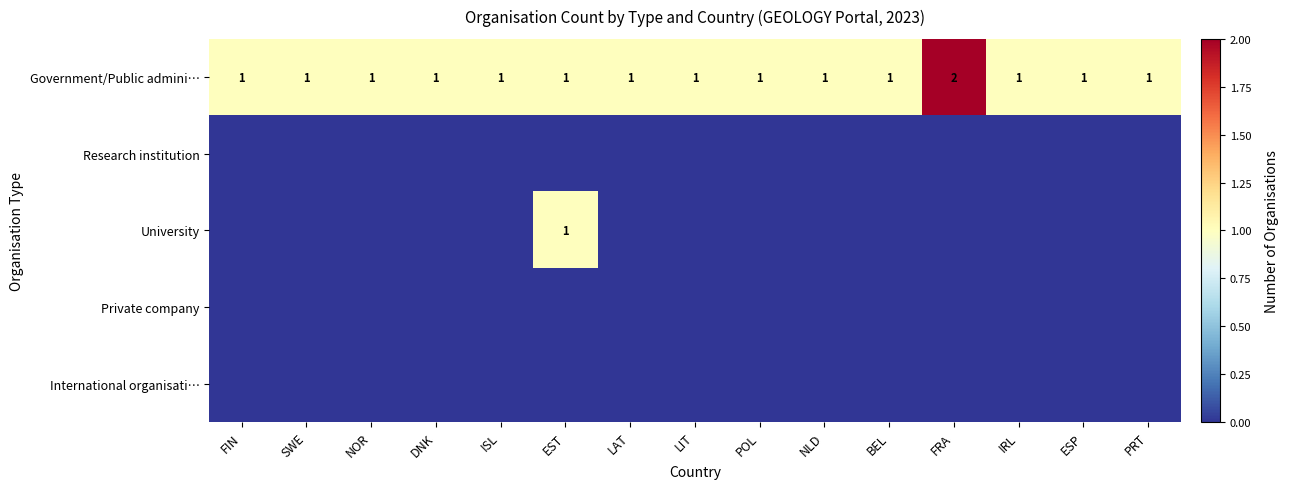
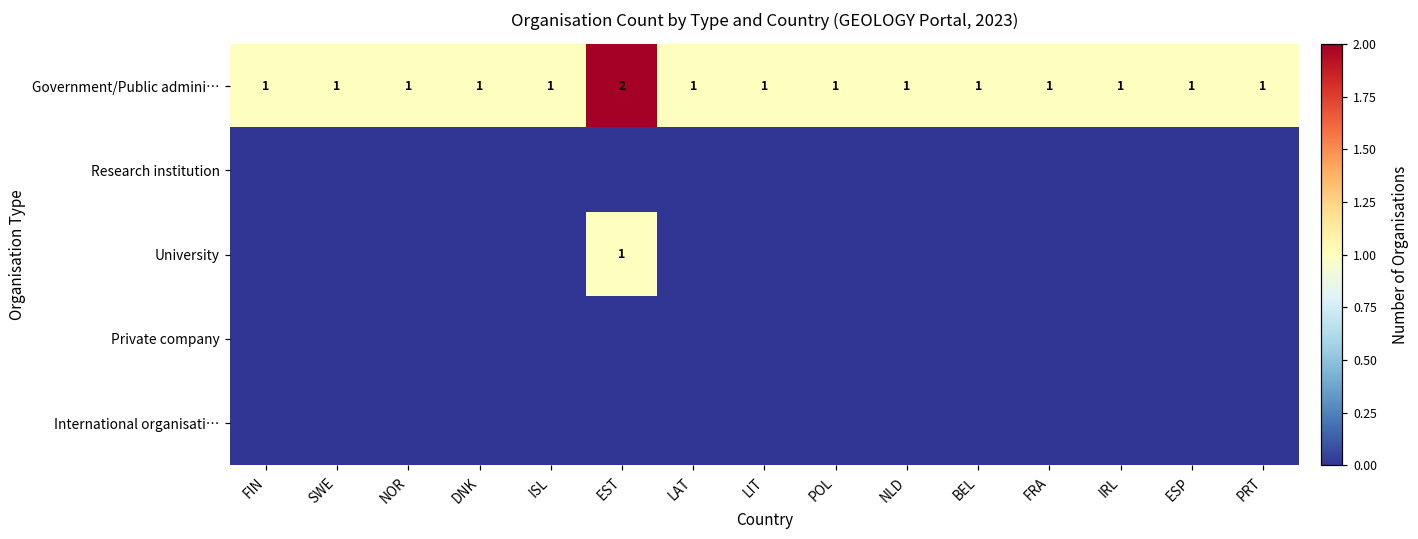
Government/Public admini…, EST: 1 -> 2
Government/Public admini…, FRA: 2 -> 1
